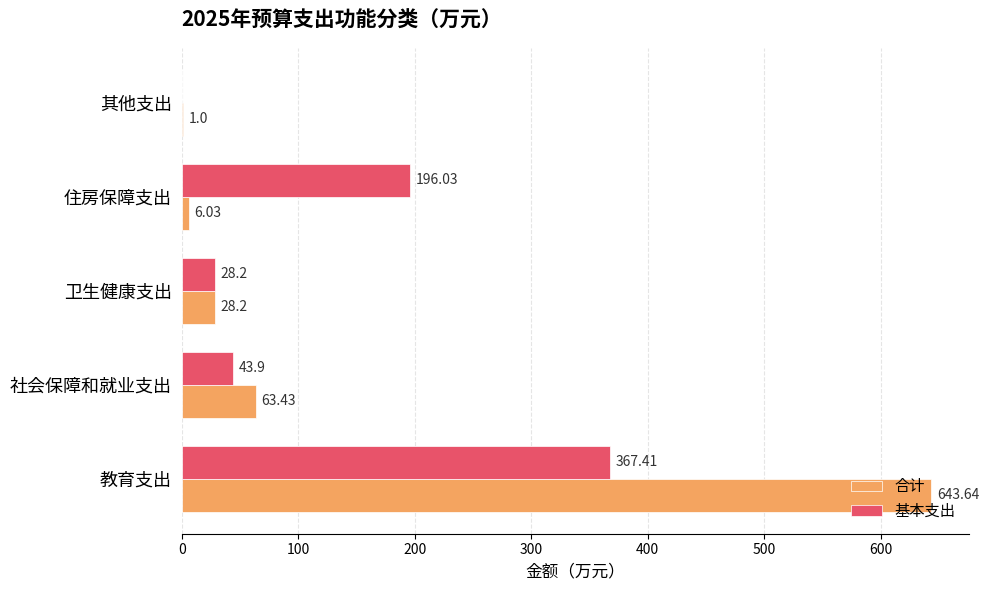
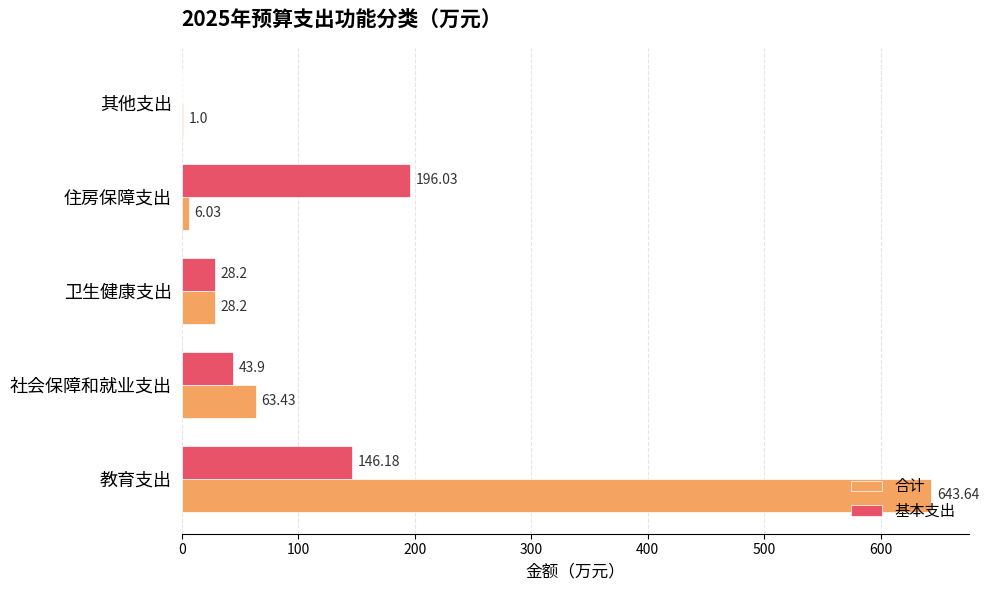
基本支出, 教育支出: 367.41 -> 146.18
